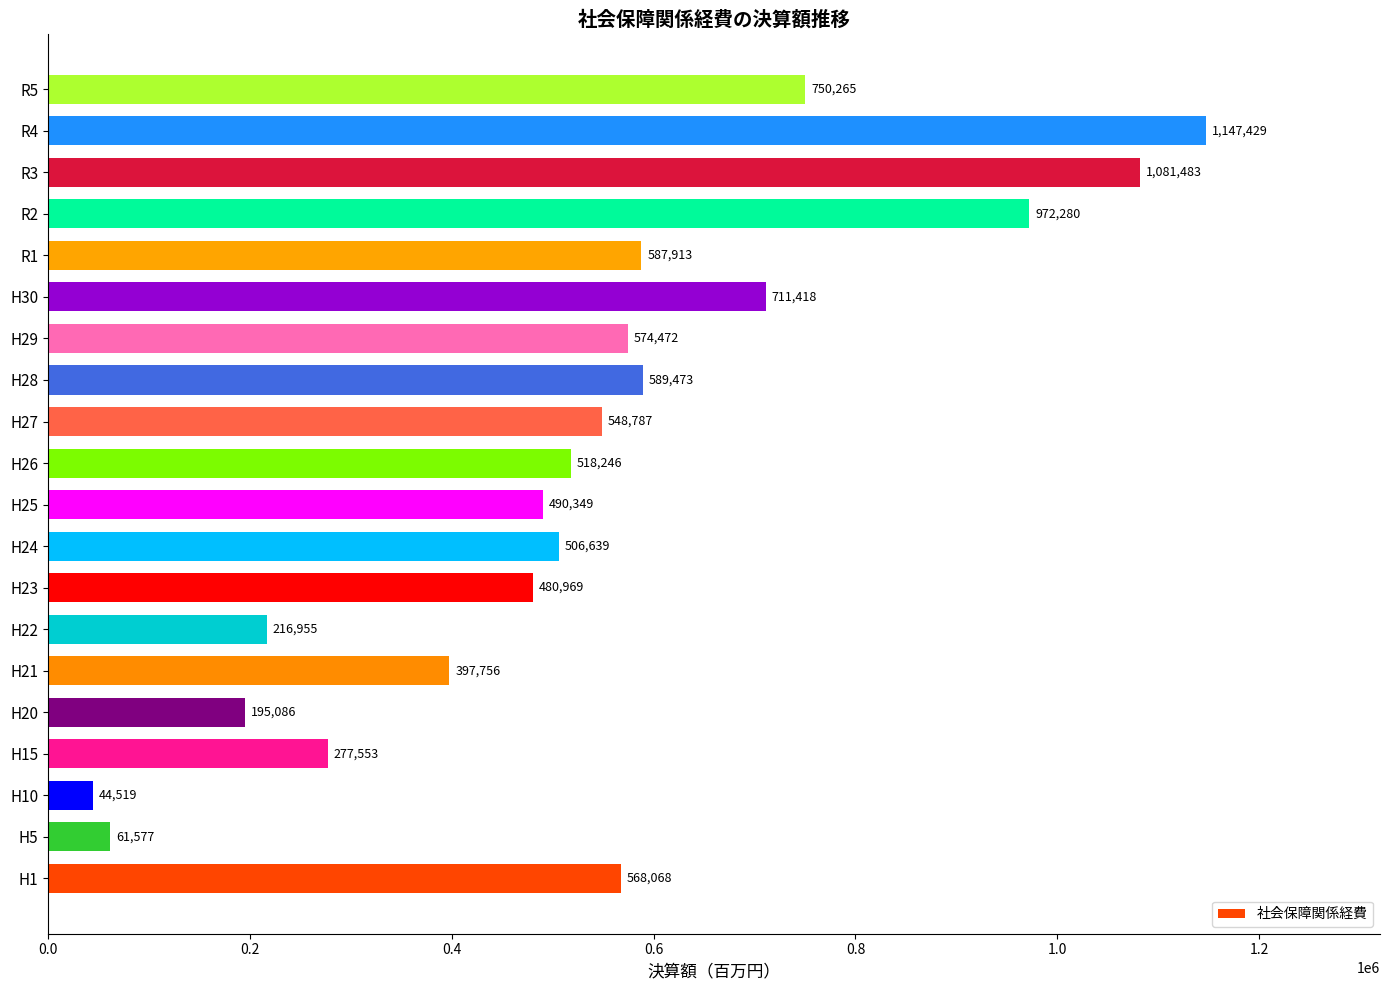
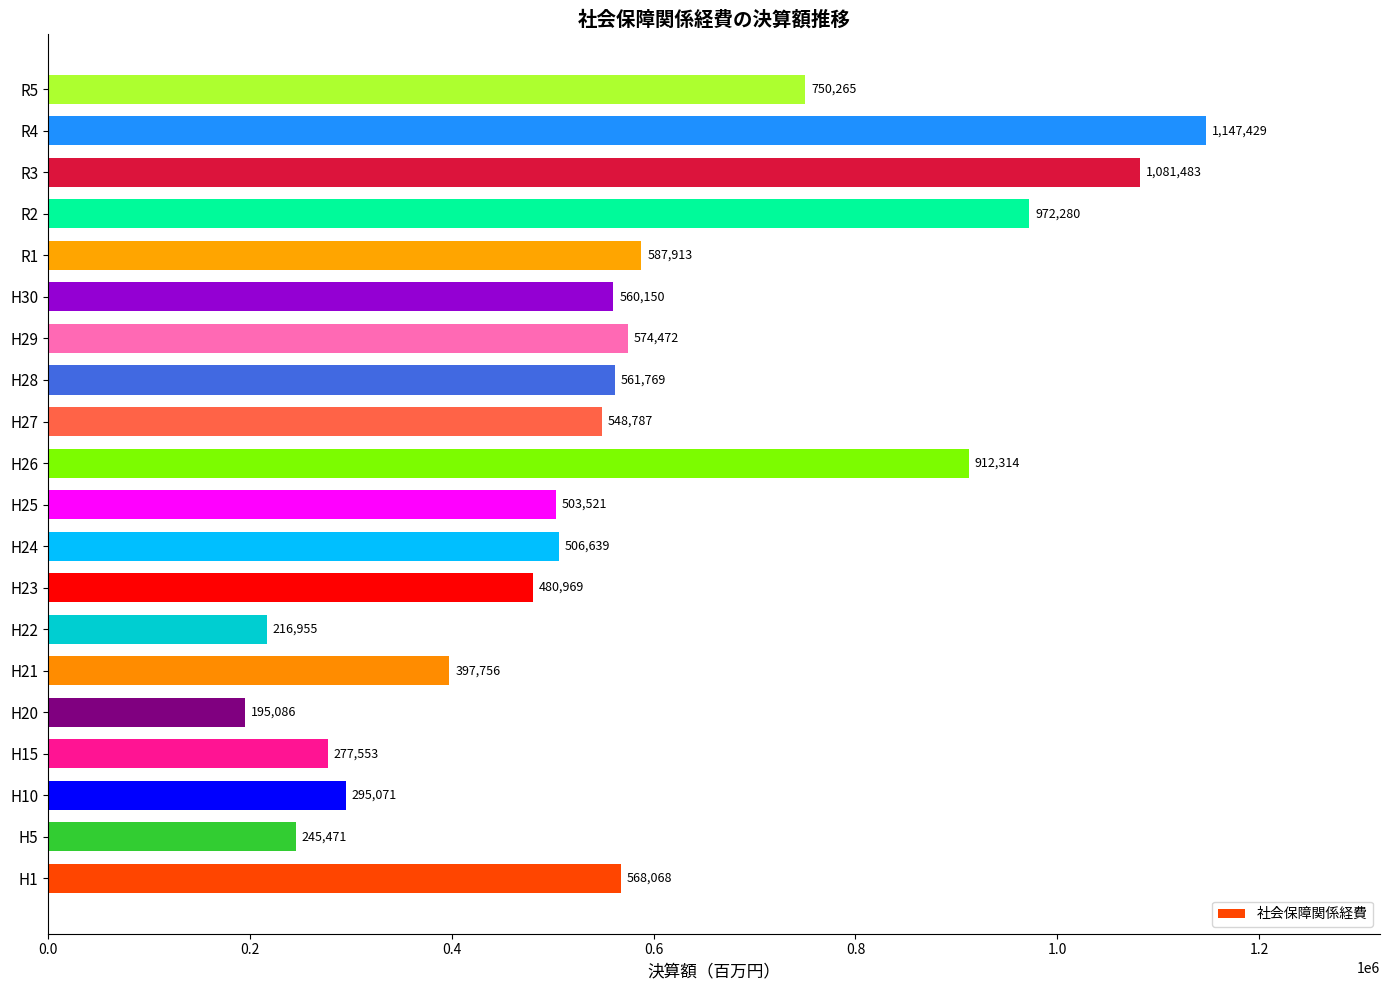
H30: 711,418 -> 560,150
H28: 589,473 -> 561,769
H26: 518,246 -> 912,314
H25: 490,349 -> 503,521
H10: 44,519 -> 295,071
H5: 61,577 -> 245,471
